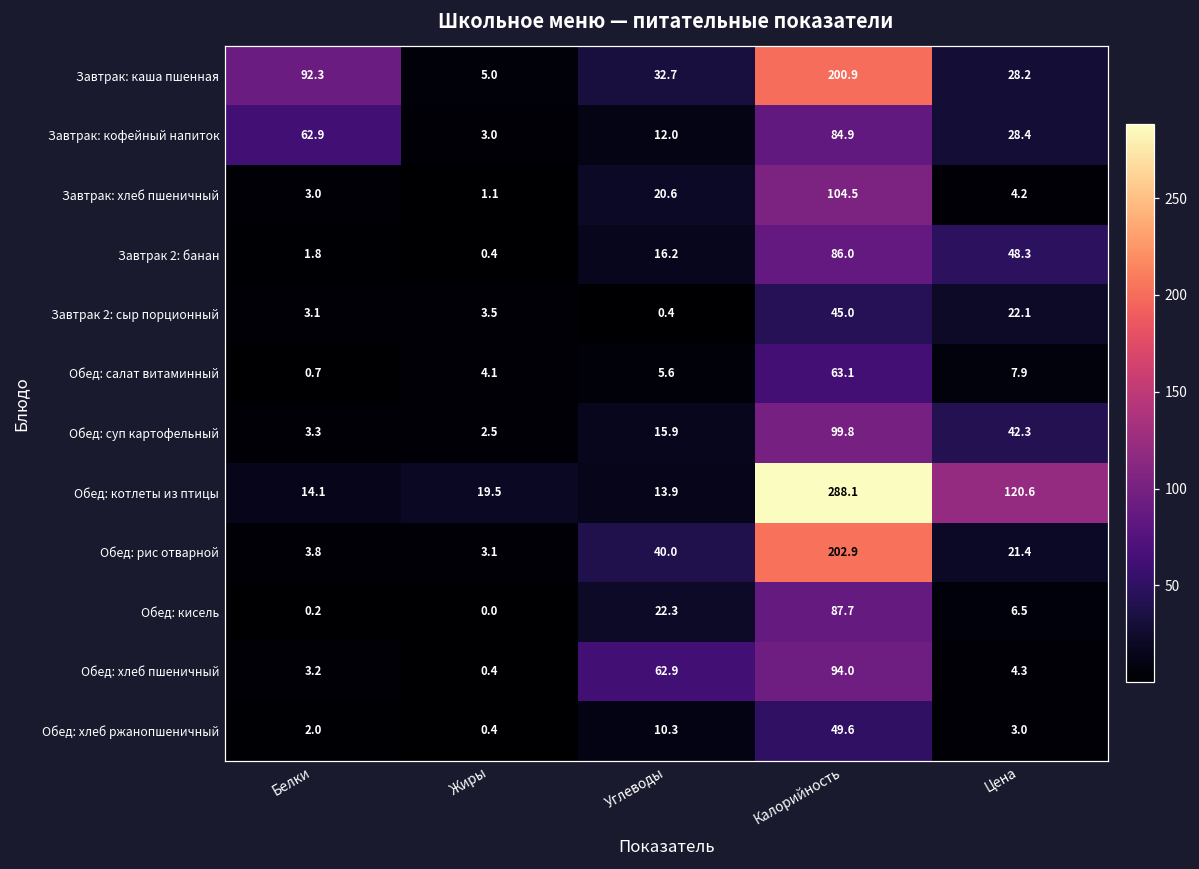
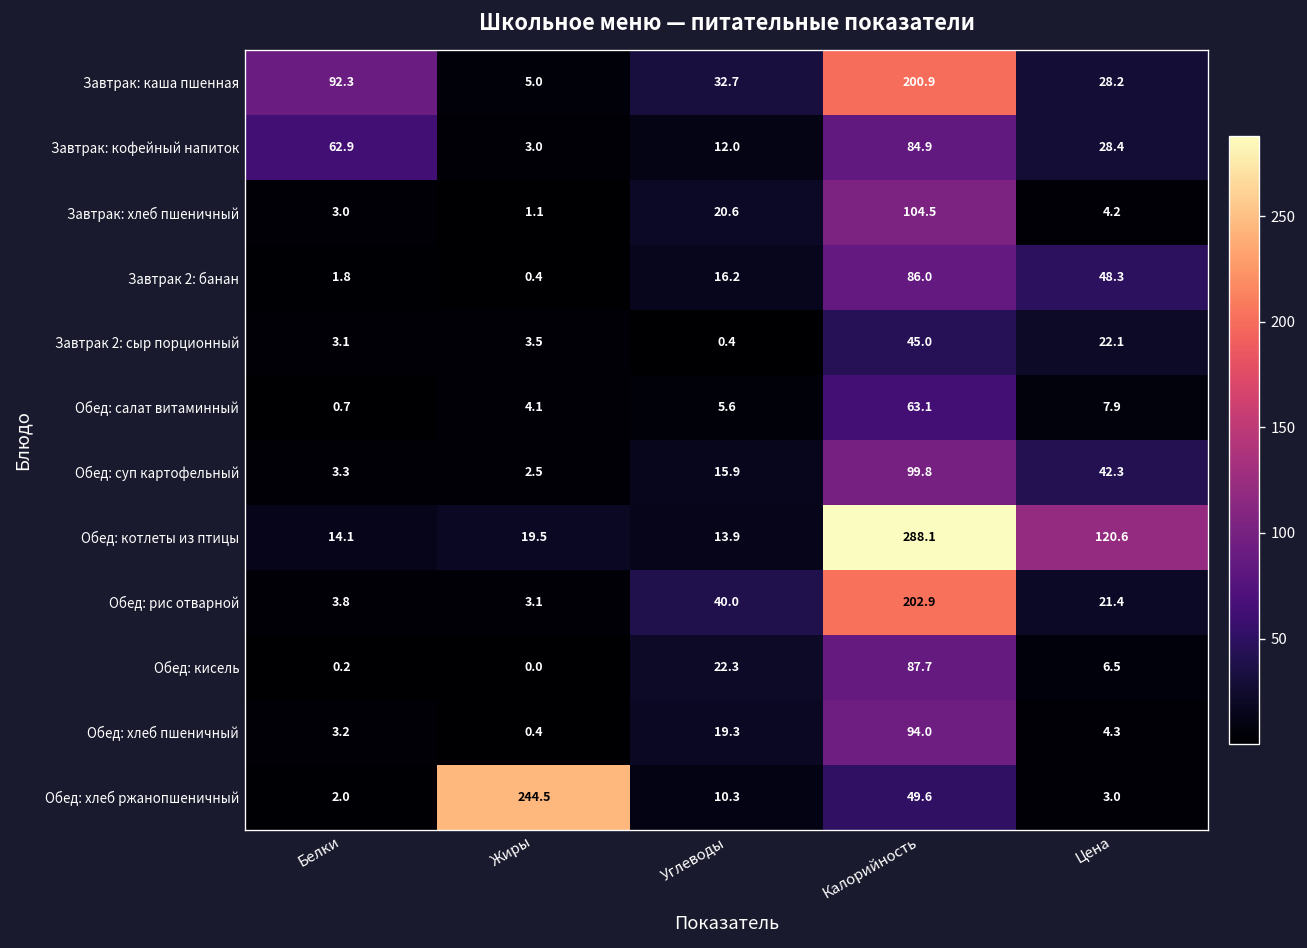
Обед: хлеб пшеничный, Углеводы: 62.9 -> 19.3
Обед: хлеб ржанопшеничный, Жиры: 0.4 -> 244.5
